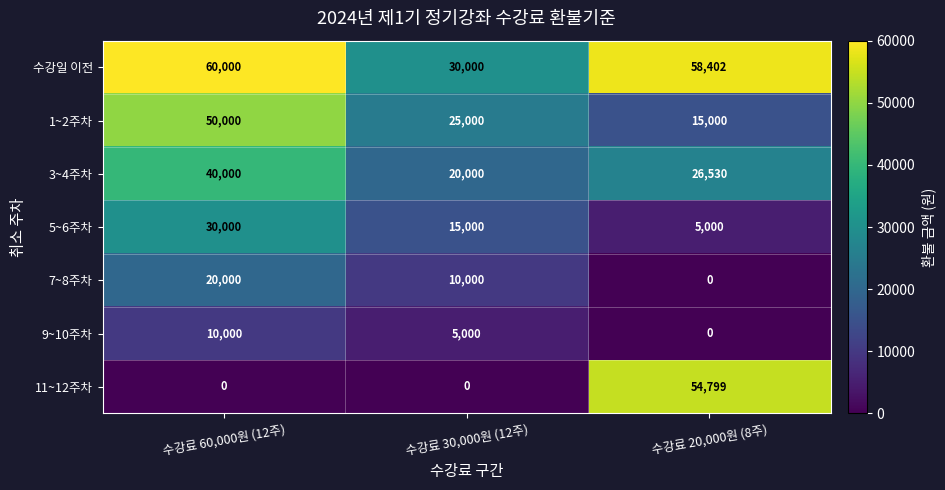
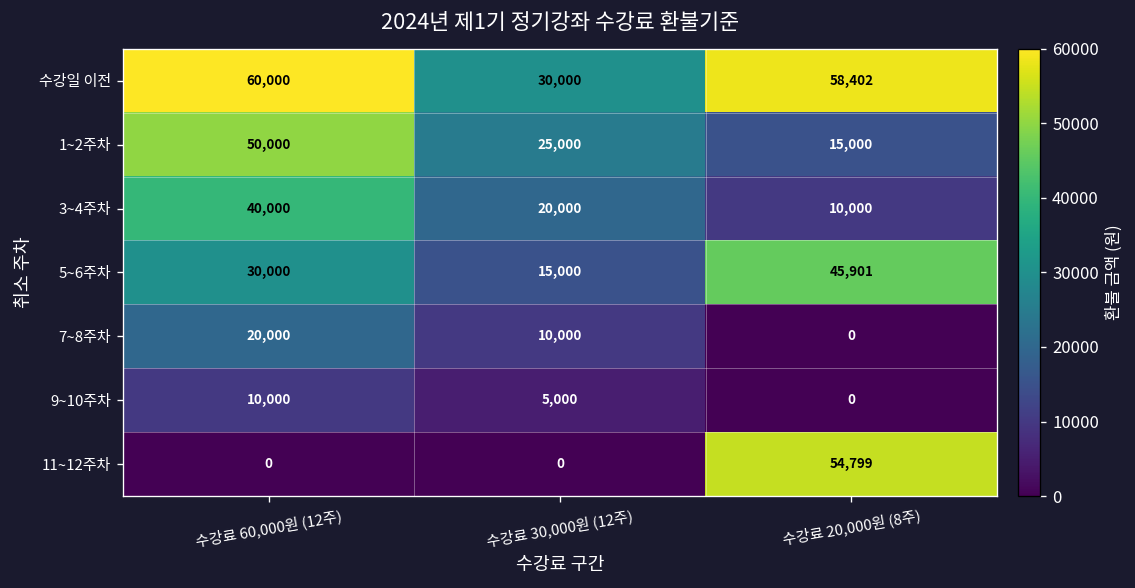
3~4주차, 수강료 20,000원 (8주): 26,530 -> 10,000
5~6주차, 수강료 20,000원 (8주): 5,000 -> 45,901
